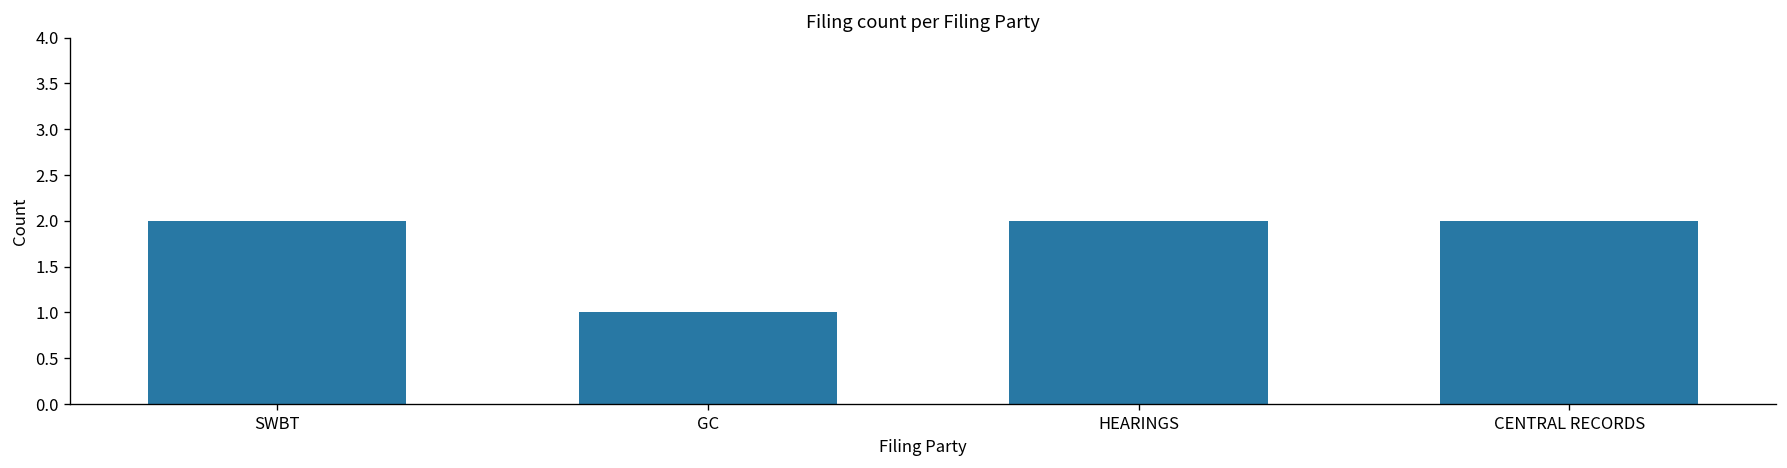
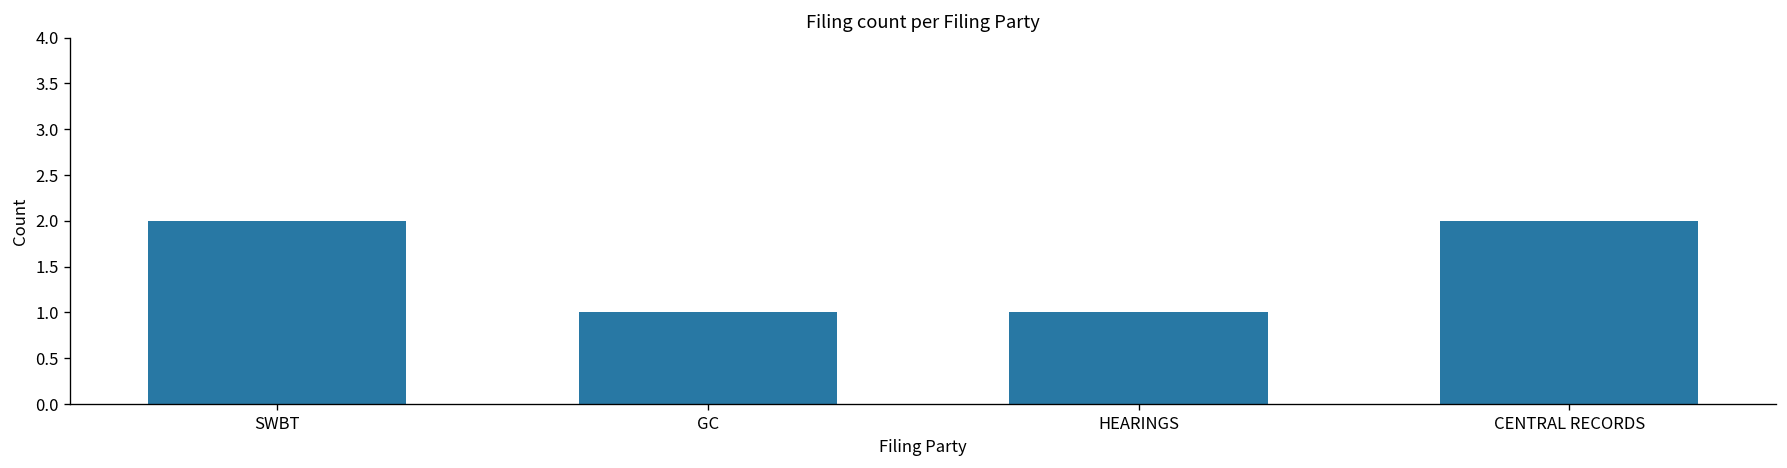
HEARINGS: 2 -> 1
